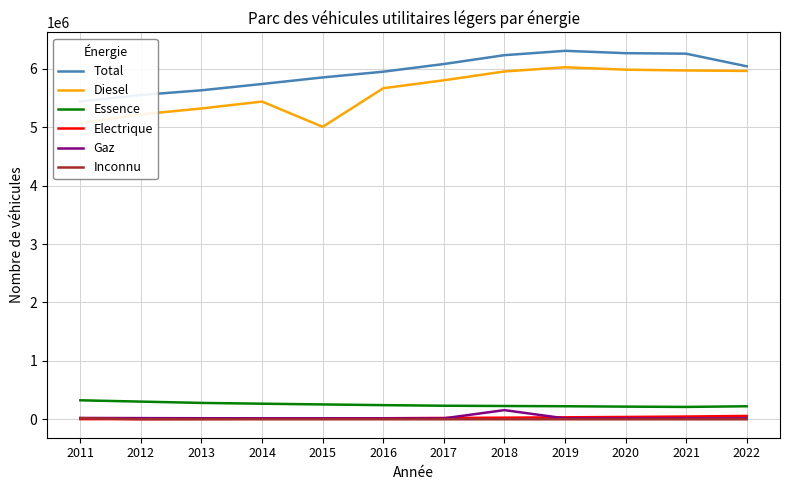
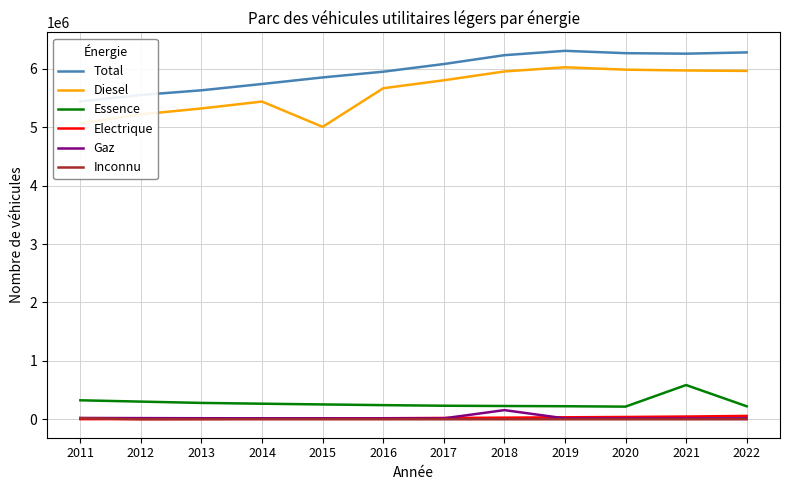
Essence, 2021: 200000 -> 600000
Total, 2022: 6000000 -> 6300000
